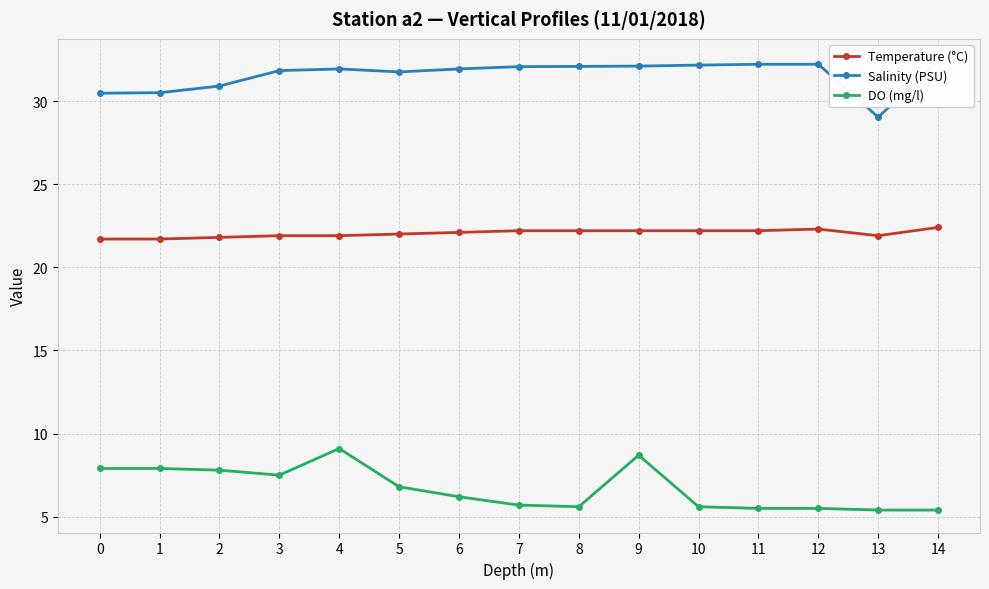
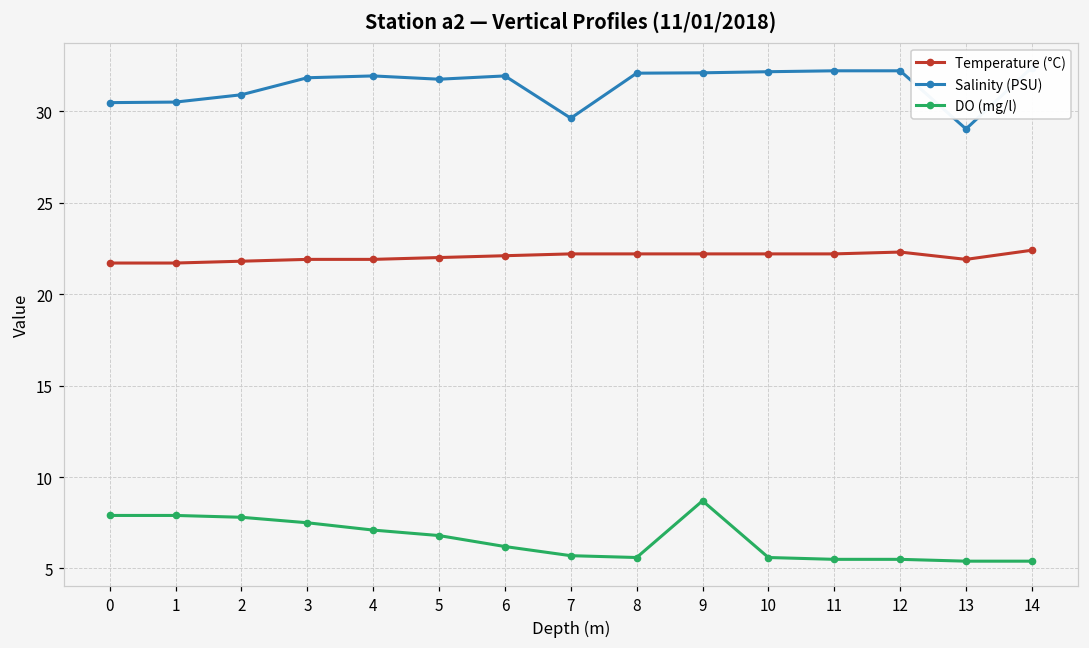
DO (mg/l), 4: 9.1 -> 7.1
Salinity (PSU), 7: 32.1 -> 29.6
